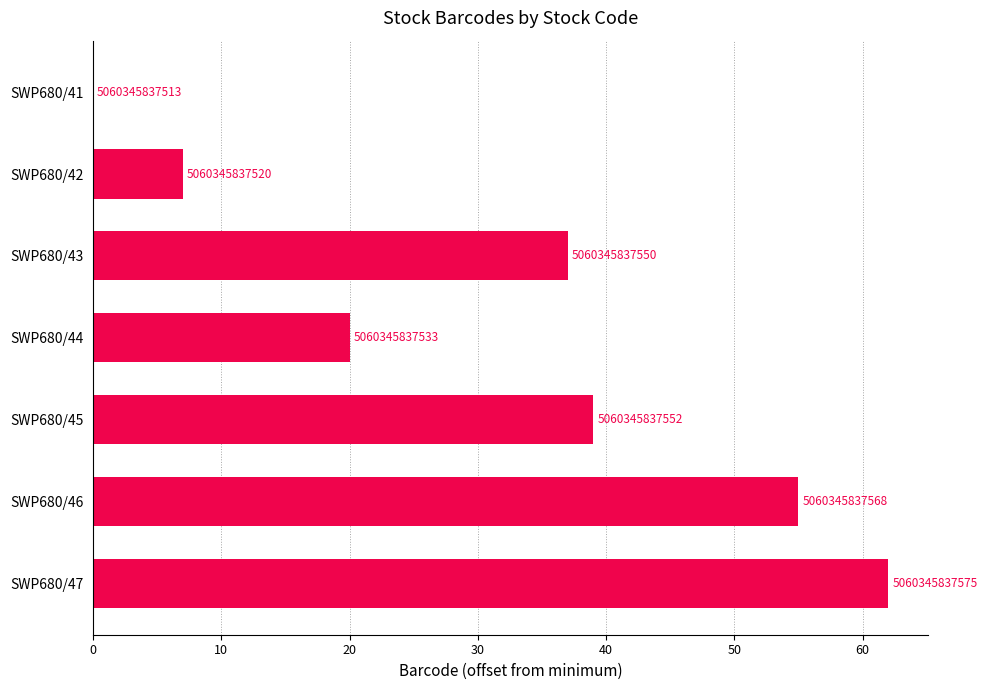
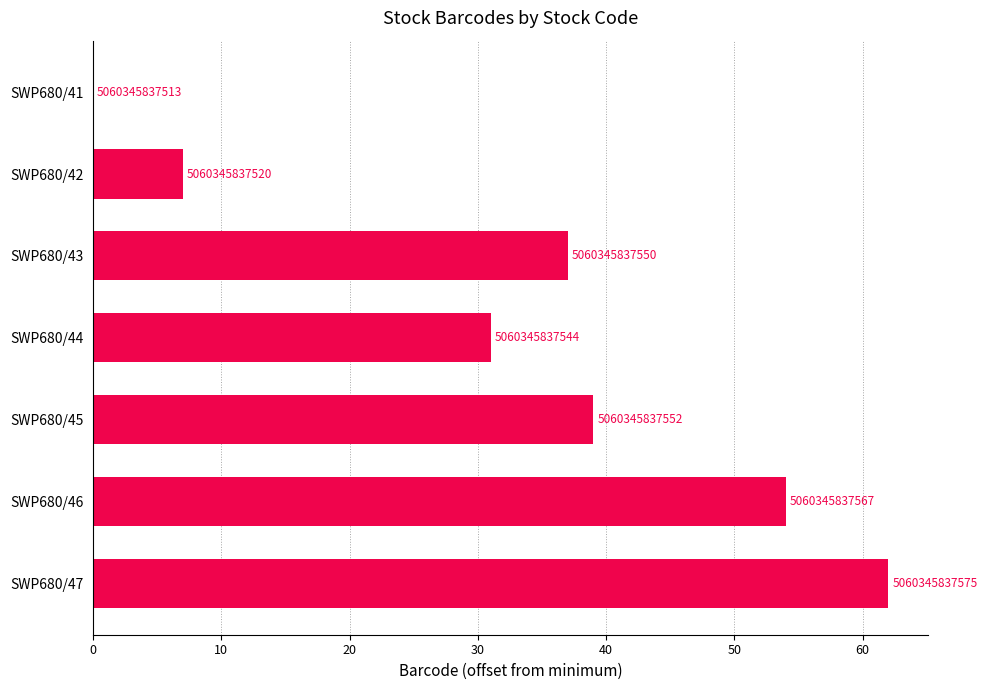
SWP680/44: 5060345837533 -> 5060345837544
SWP680/46: 5060345837568 -> 5060345837567
